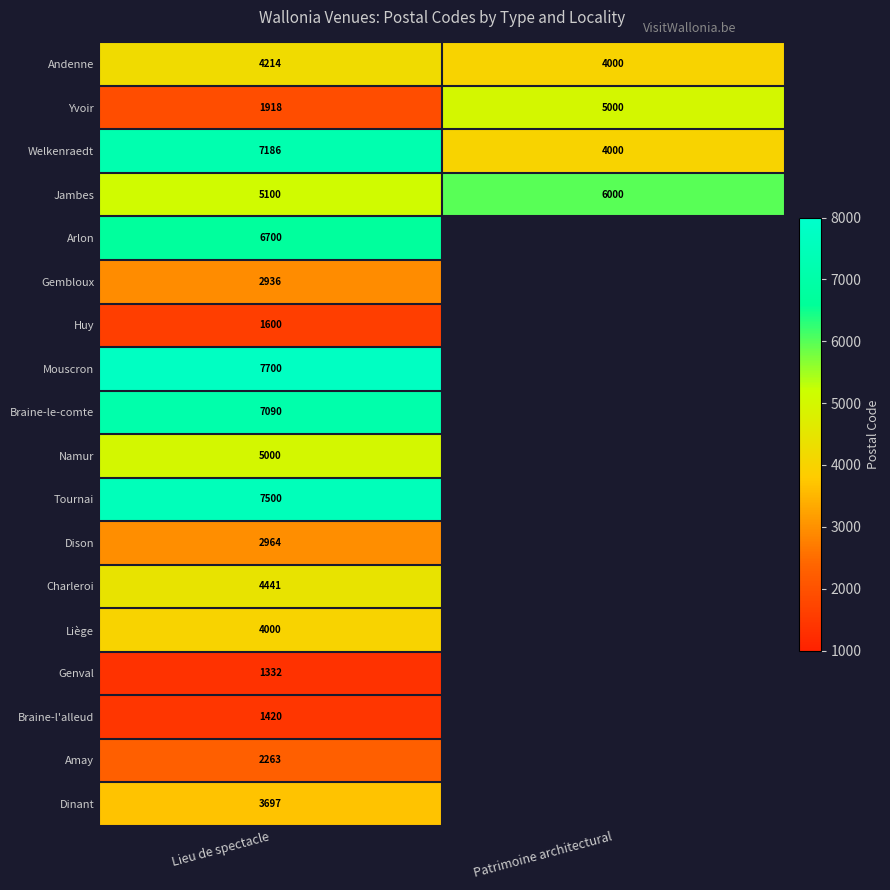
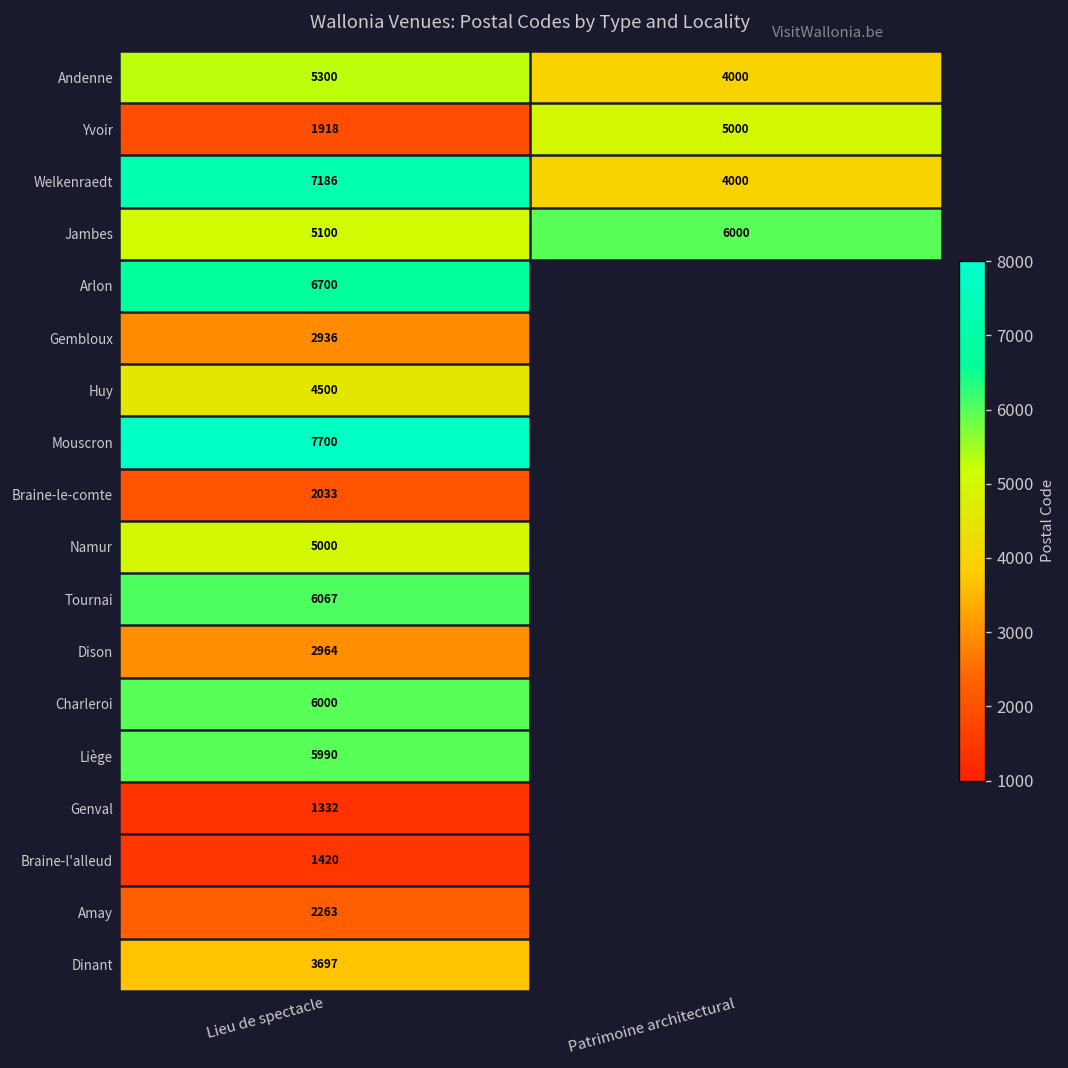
Andenne, Lieu de spectacle: 4214 -> 5300
Huy, Lieu de spectacle: 1600 -> 4500
Braine-le-comte, Lieu de spectacle: 7090 -> 2033
Tournai, Lieu de spectacle: 7500 -> 6067
Charleroi, Lieu de spectacle: 4441 -> 6000
Liège, Lieu de spectacle: 4000 -> 5990
